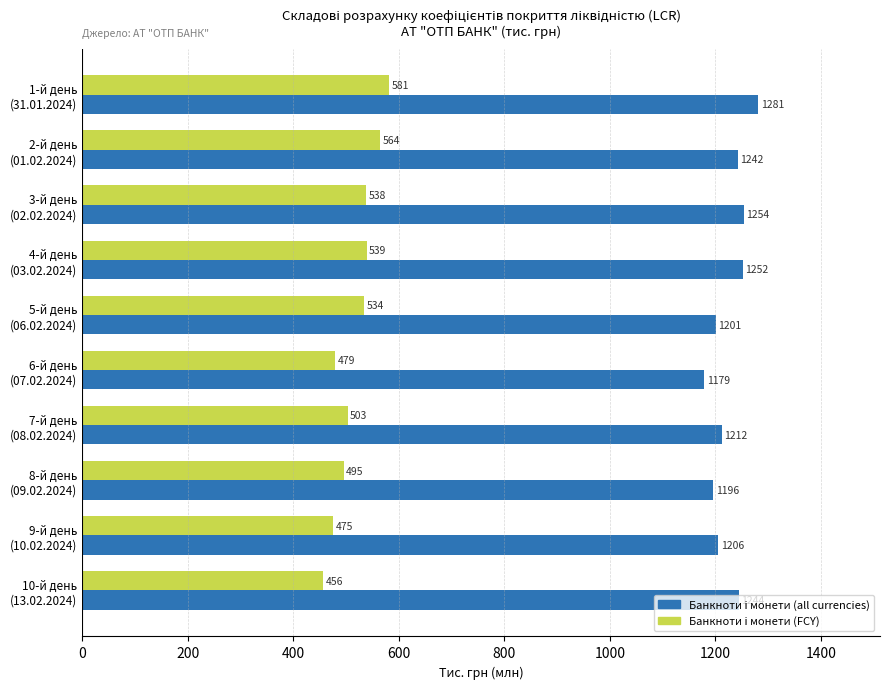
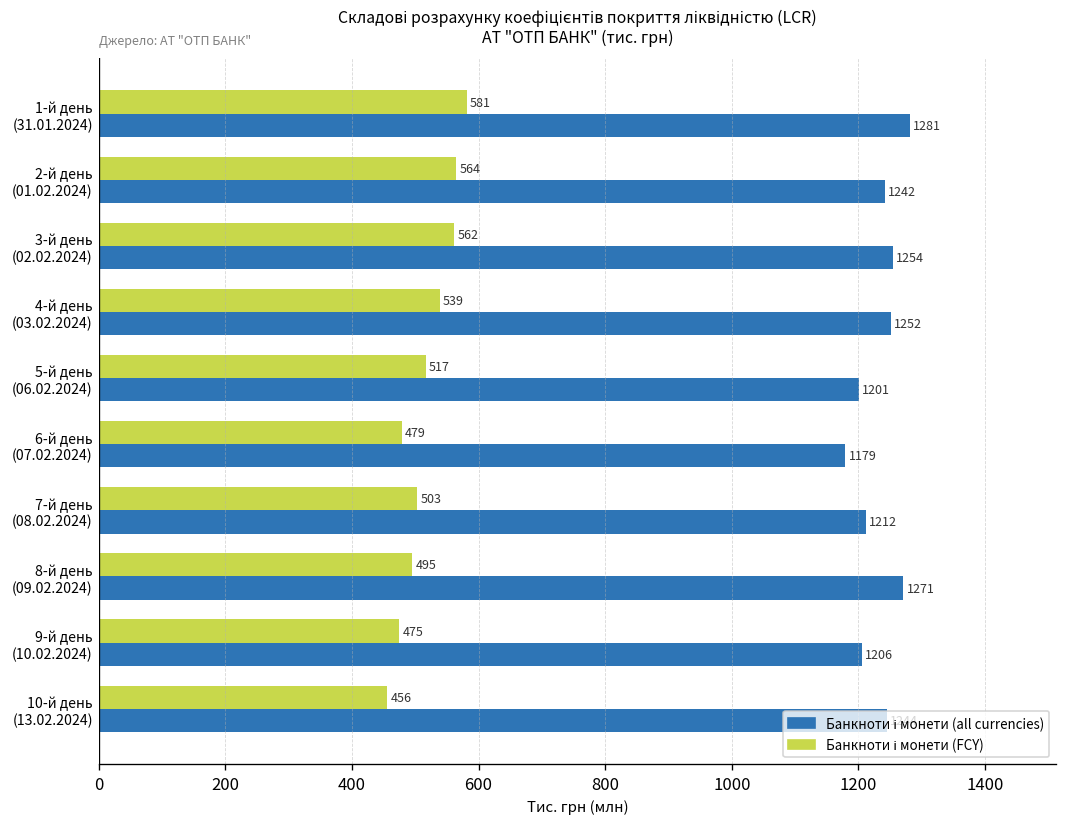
Банкноти і монети (FCY), 3-й день (02.02.2024): 538 -> 562
Банкноти і монети (FCY), 5-й день (06.02.2024): 534 -> 517
Банкноти і монети (all currencies), 8-й день (09.02.2024): 1196 -> 1271
